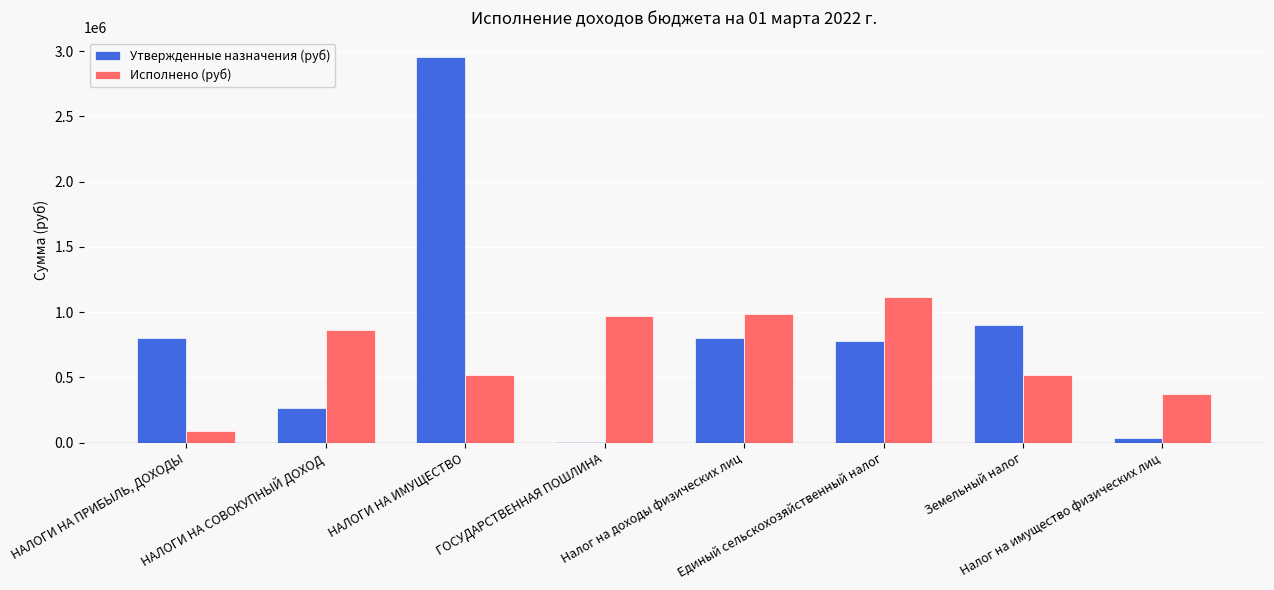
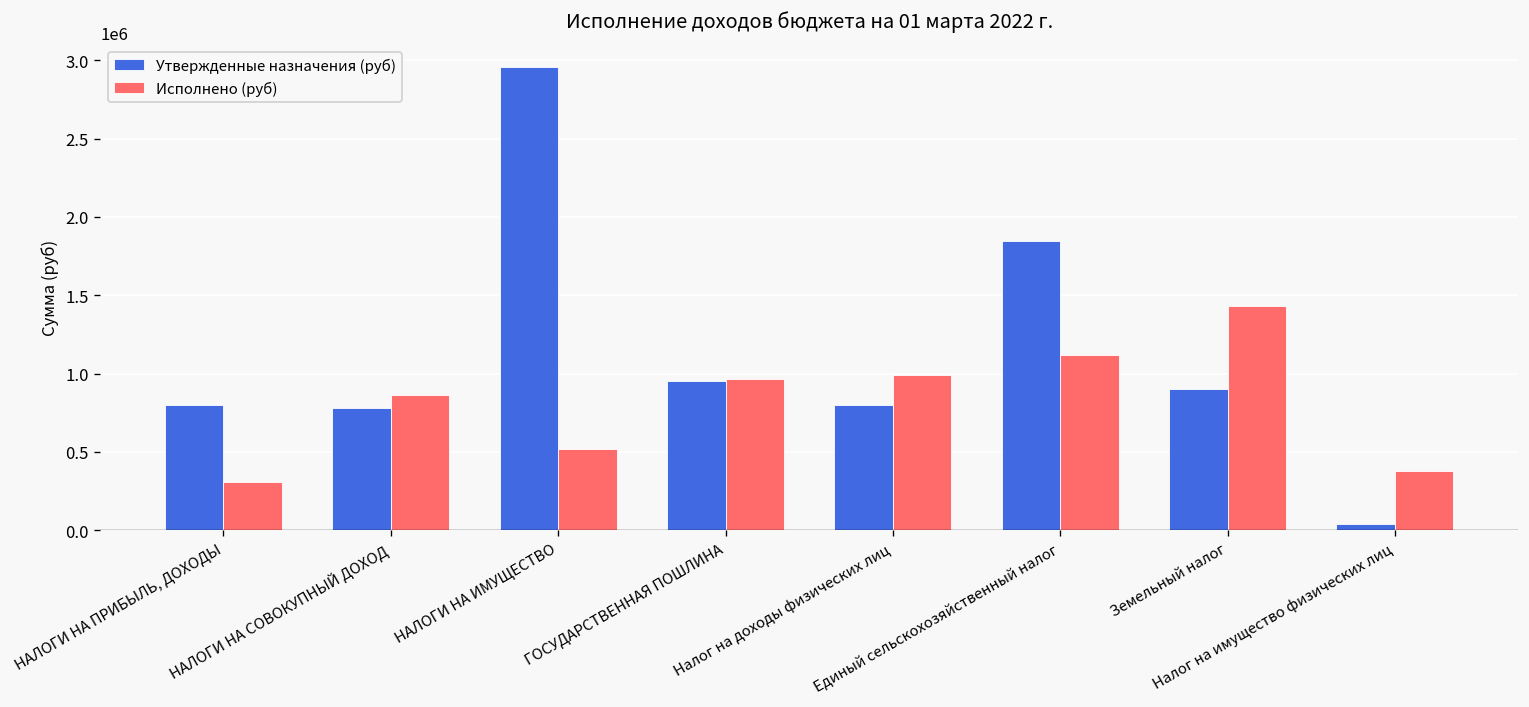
Исполнено (руб), НАЛОГИ НА ПРИБЫЛЬ, ДОХОДЫ: 90000 -> 310000
Утвержденные назначения (руб), НАЛОГИ НА СОВОКУПНЫЙ ДОХОД: 270000 -> 780000
Утвержденные назначения (руб), ГОСУДАРСТВЕННАЯ ПОШЛИНА: 0 -> 960000
Утвержденные назначения (руб), Единый сельскохозяйственный налог: 780000 -> 1850000
Исполнено (руб), Земельный налог: 520000 -> 1430000
